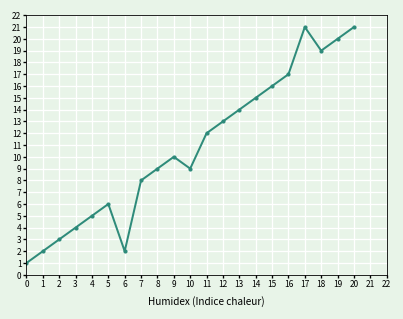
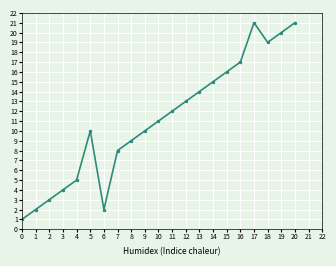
5: 6 -> 10
10: 9 -> 11
